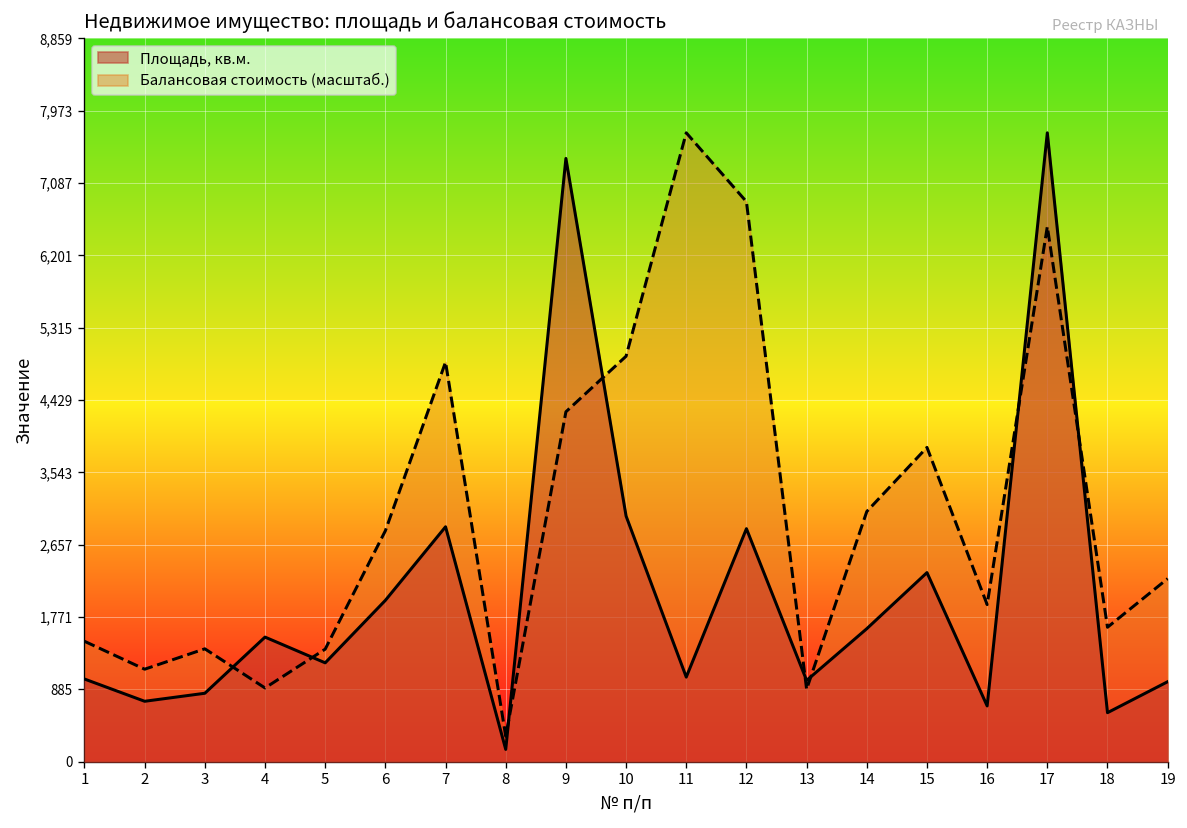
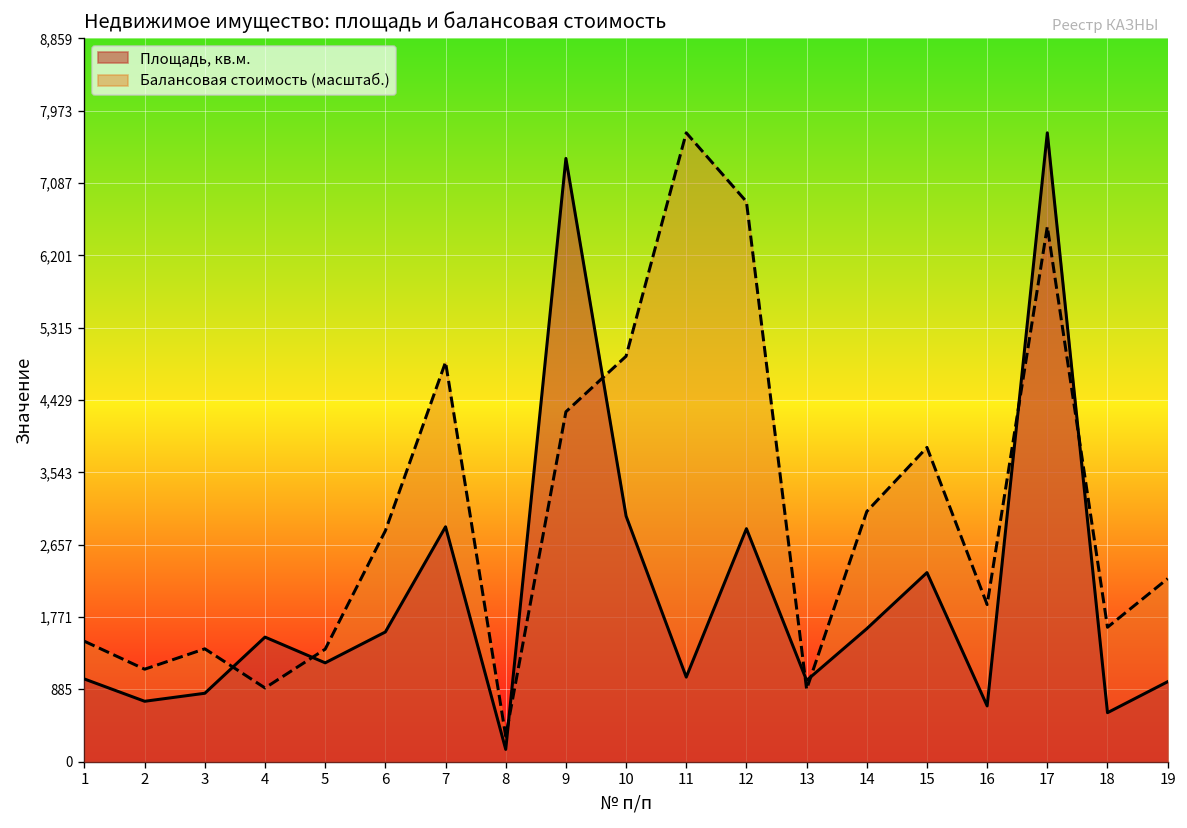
Площадь, кв.м., 6: 2,000 -> 1,600
